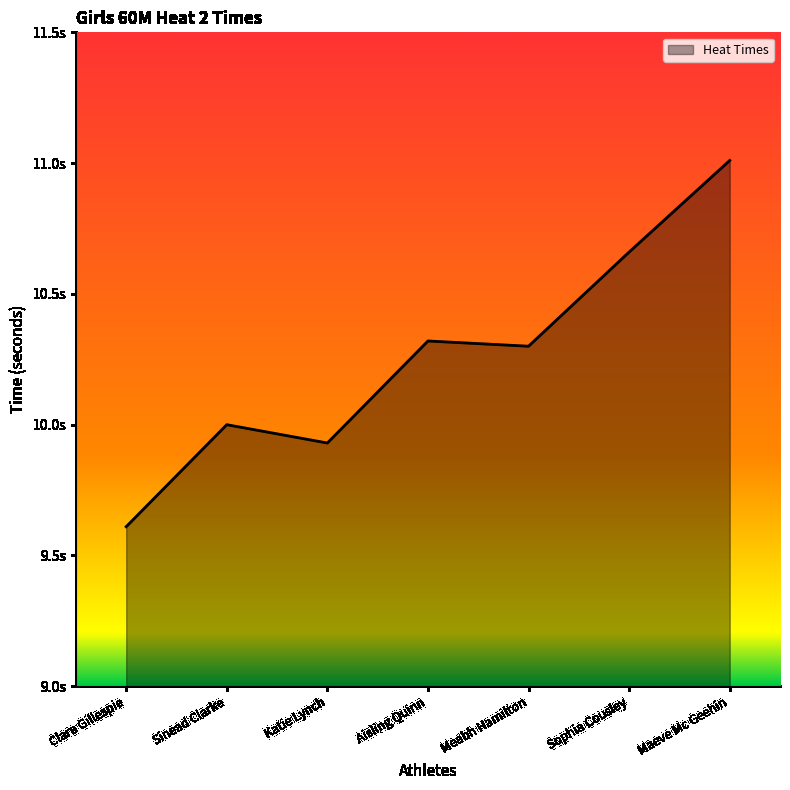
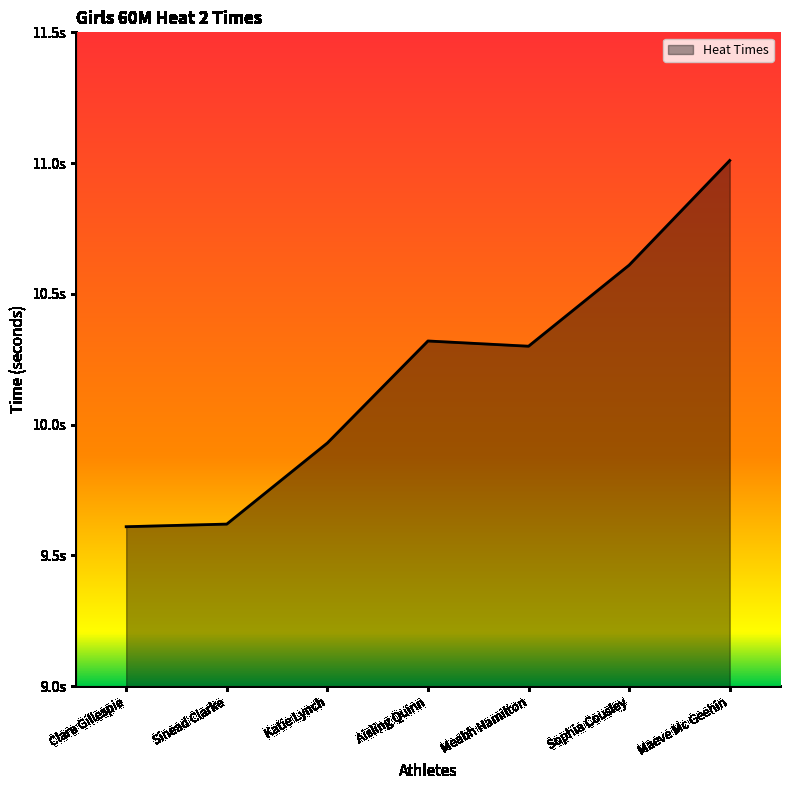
Sinead Clarke: 10.00s -> 9.62s
Sophia Cousley: 10.66s -> 10.61s
